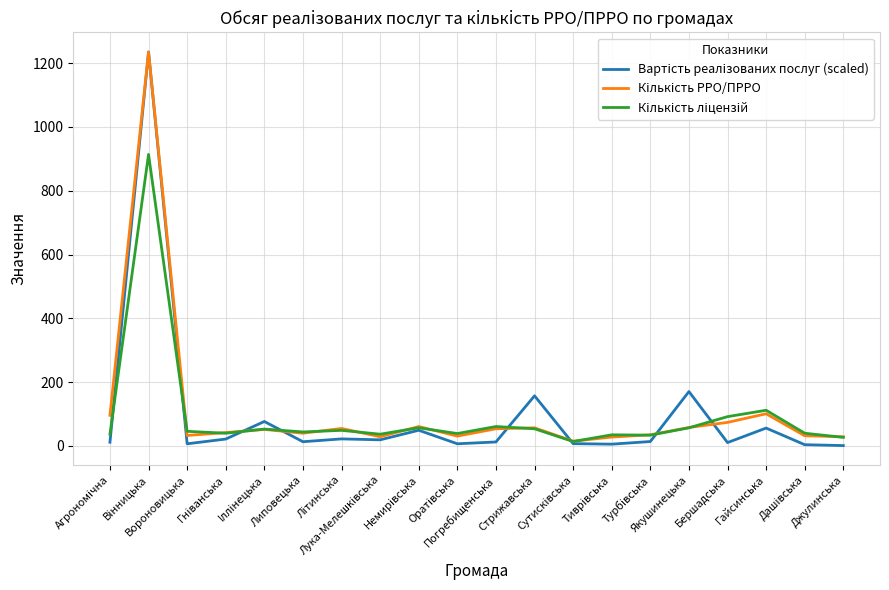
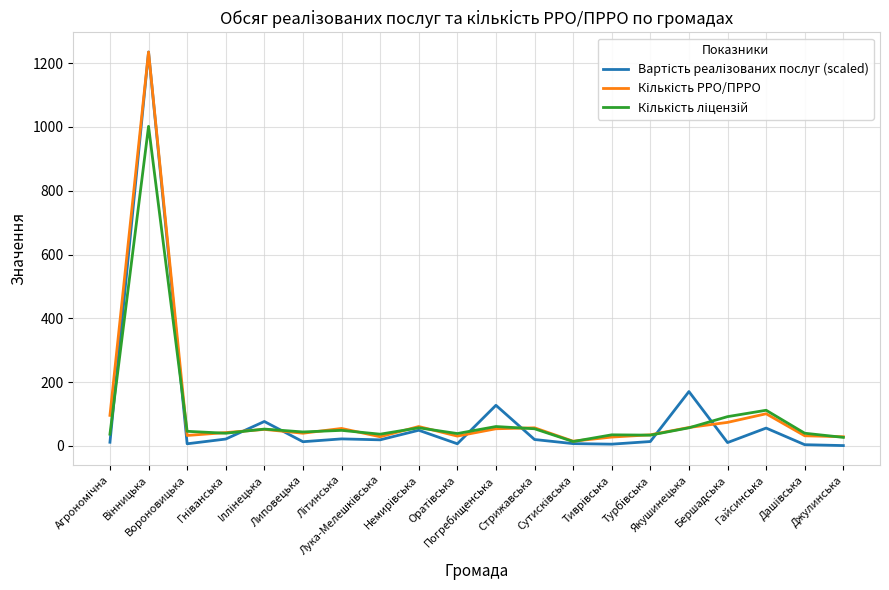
Кількість ліцензій, Вінницька: 910 -> 1000
Вартість реалізованих послуг (scaled), Погребищенська: 10 -> 130
Вартість реалізованих послуг (scaled), Стрижавська: 160 -> 20
